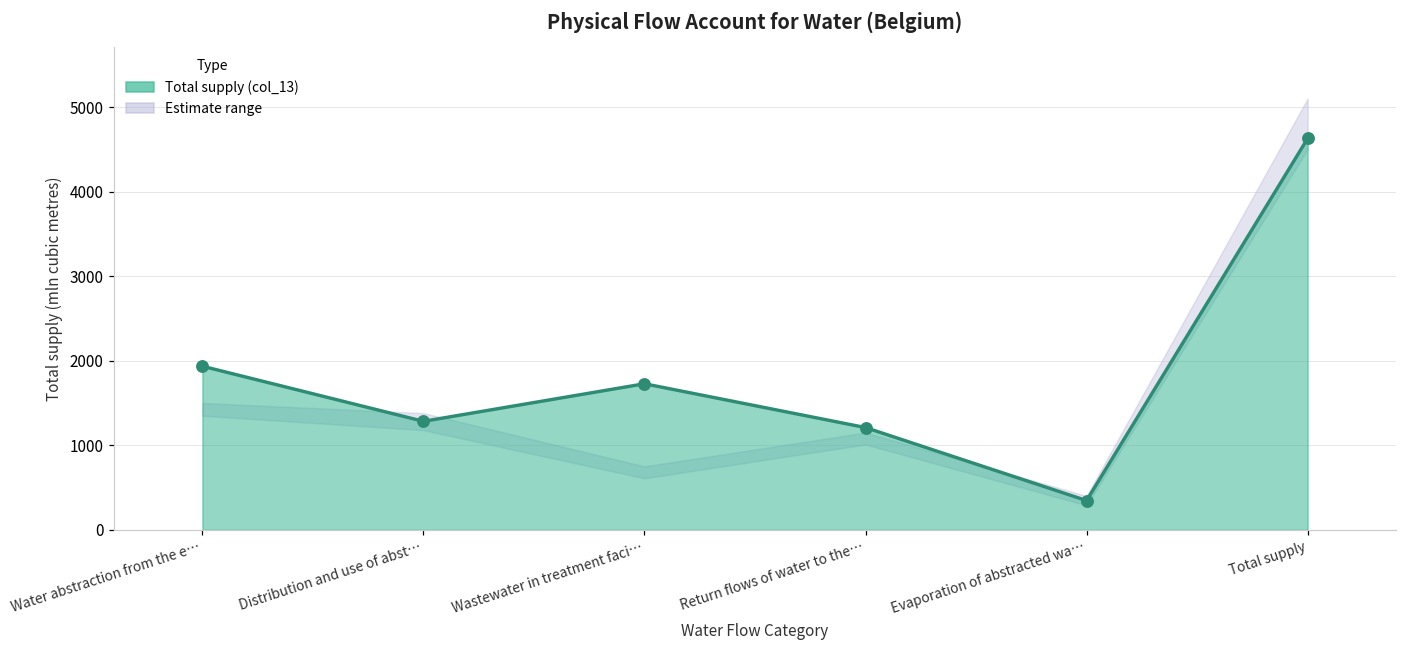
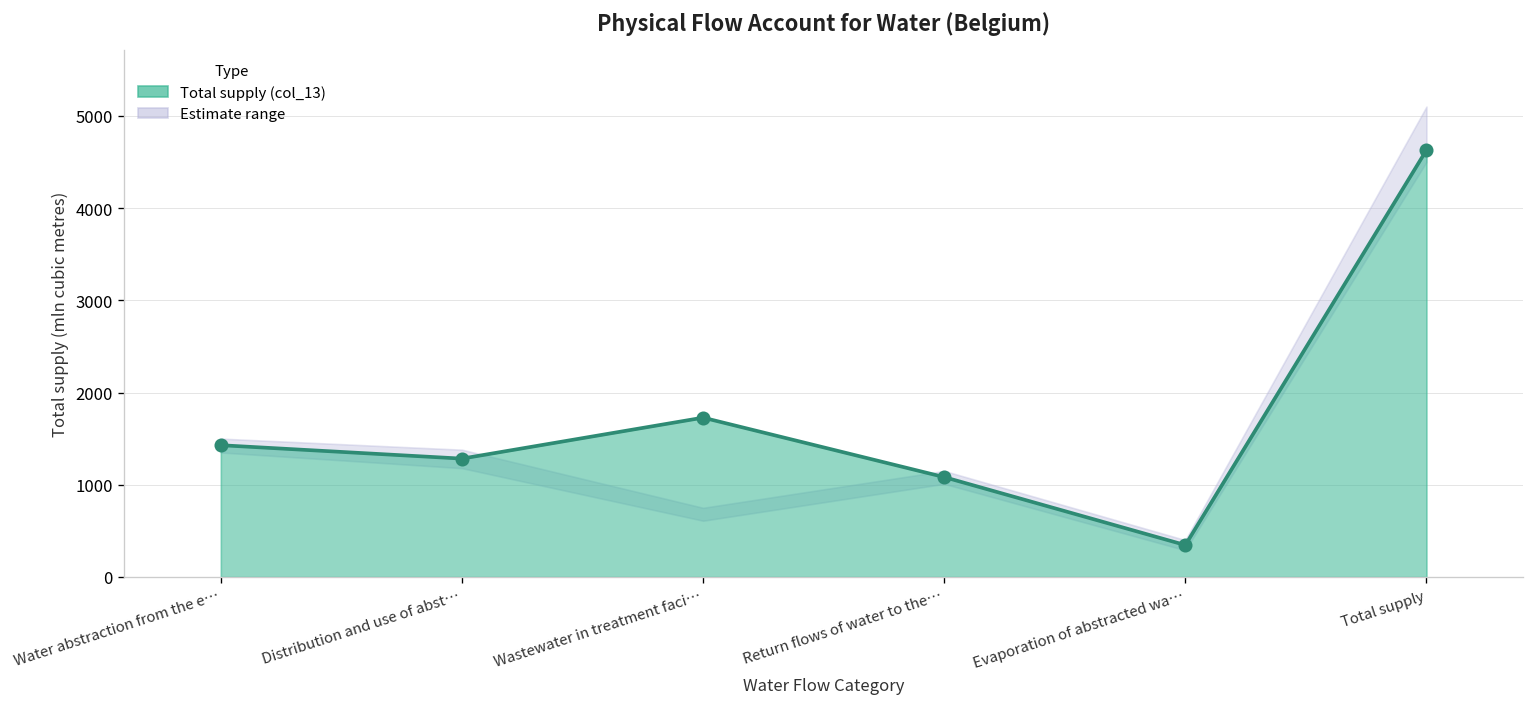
Total supply (col_13), Water abstraction from the e…: 1900 -> 1400
Total supply (col_13), Return flows of water to the…: 1200 -> 1100
